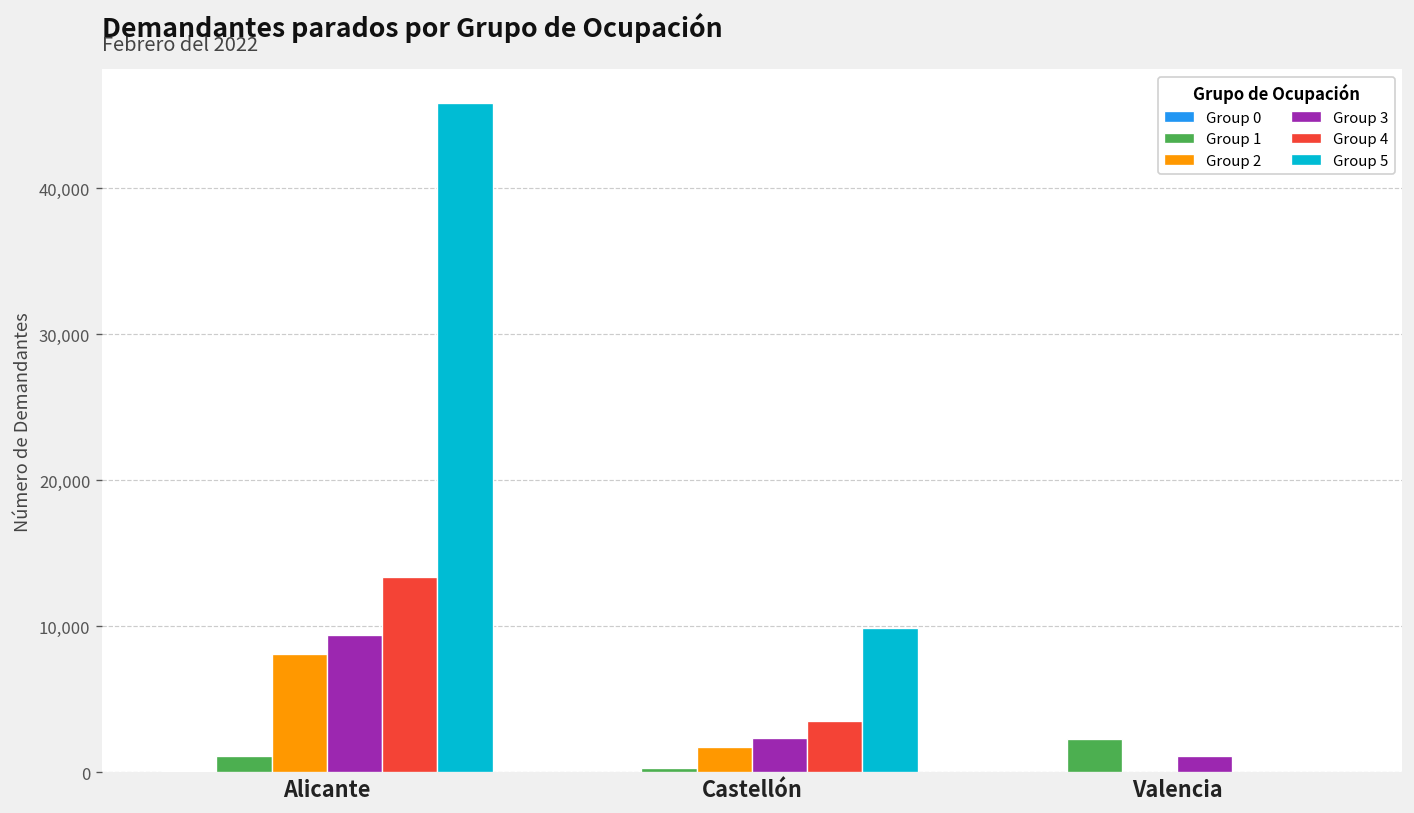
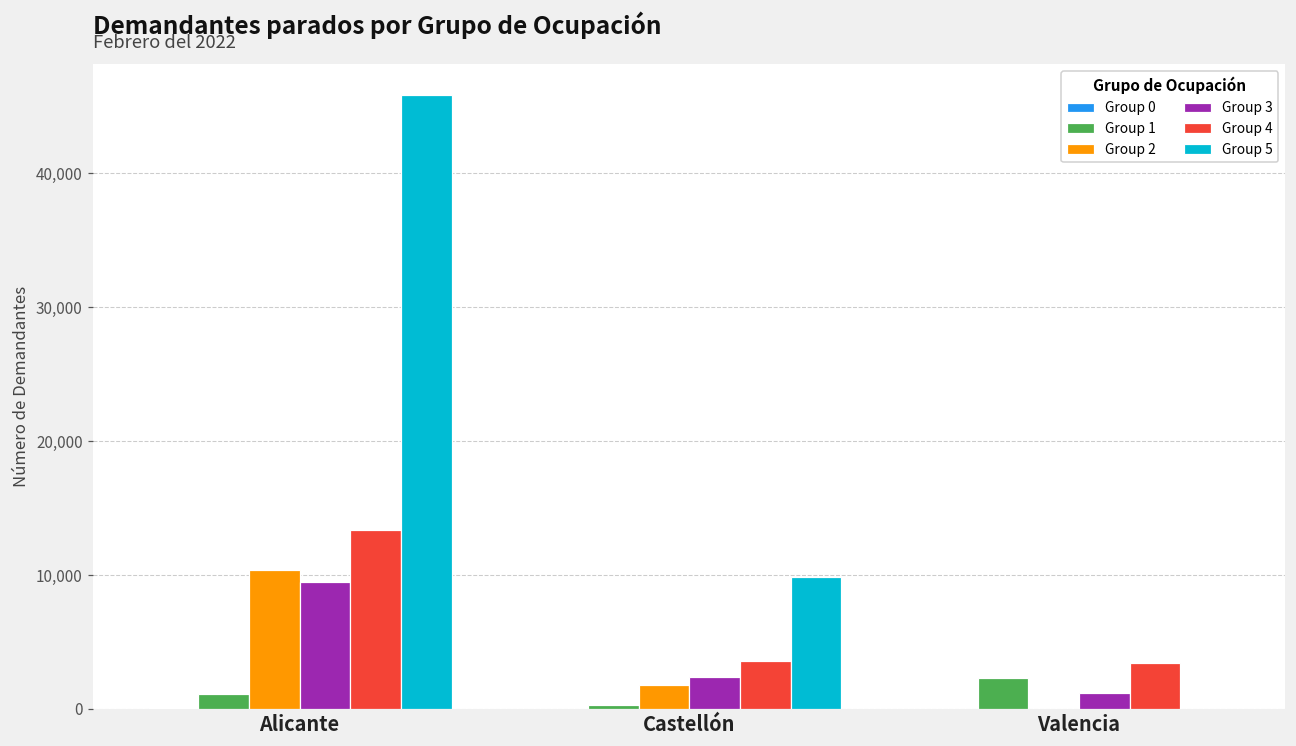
Group 2, Alicante: 8,100 -> 10,400
Group 4, Valencia: 0 -> 3,400
